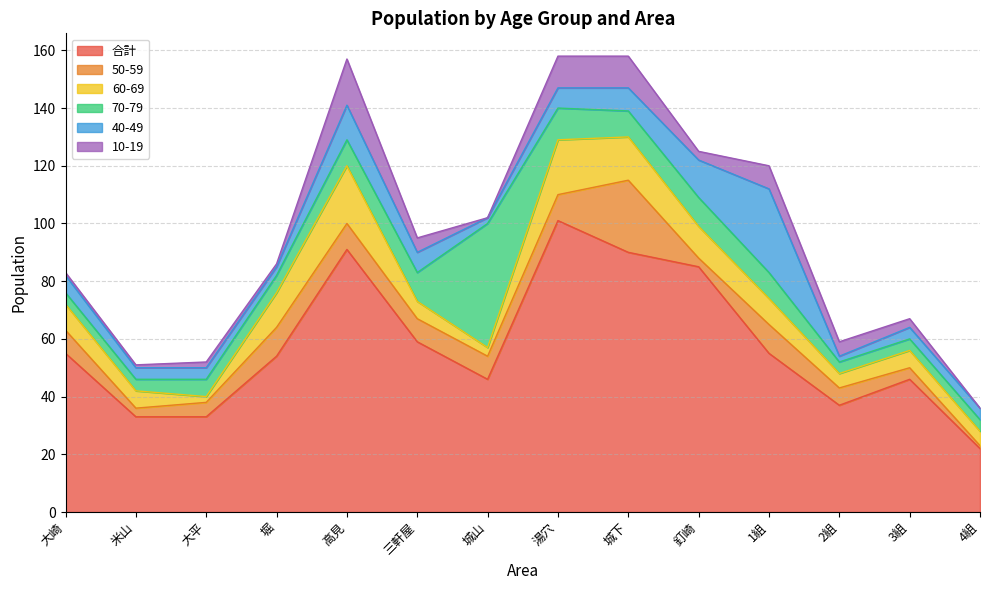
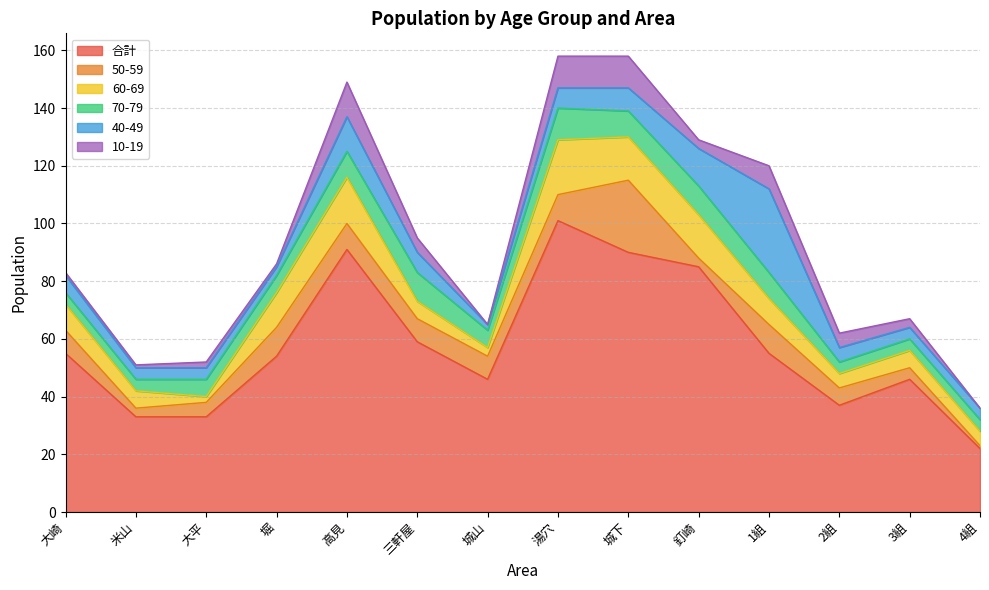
60-69, 高見: 20 -> 16
10-19, 高見: 16 -> 12
70-79, 城山: 43 -> 6
60-69, 釘崎: 11 -> 15
40-49, 2組: 2 -> 5
